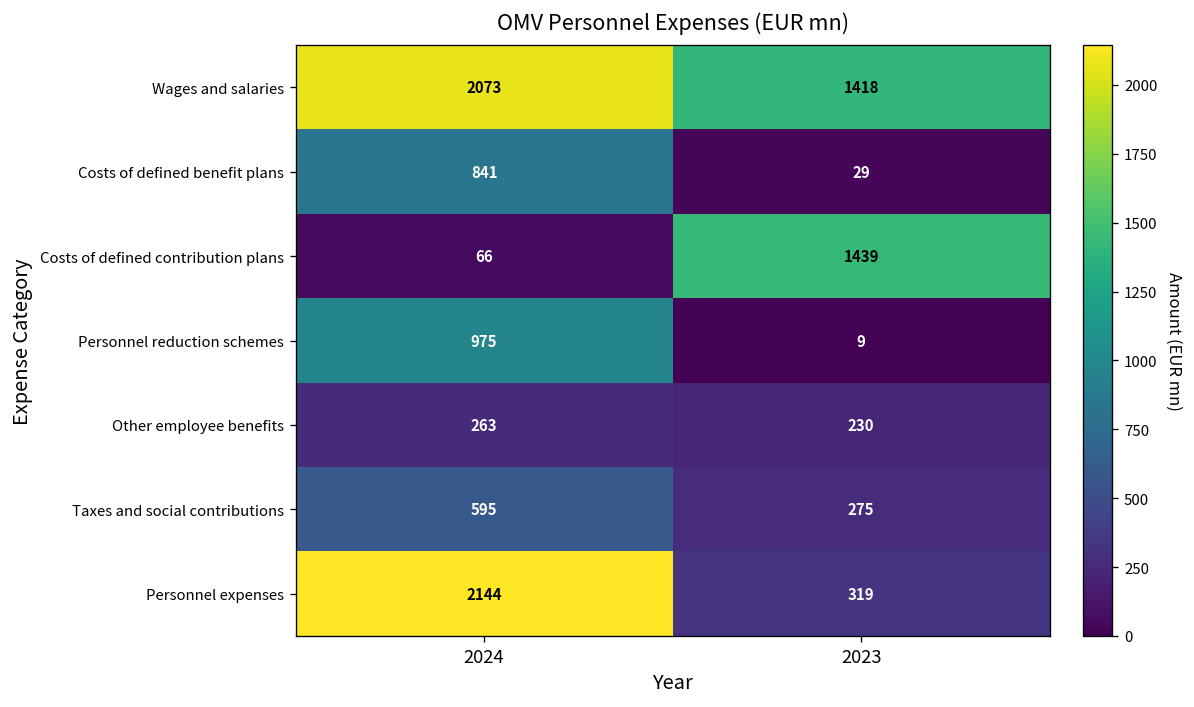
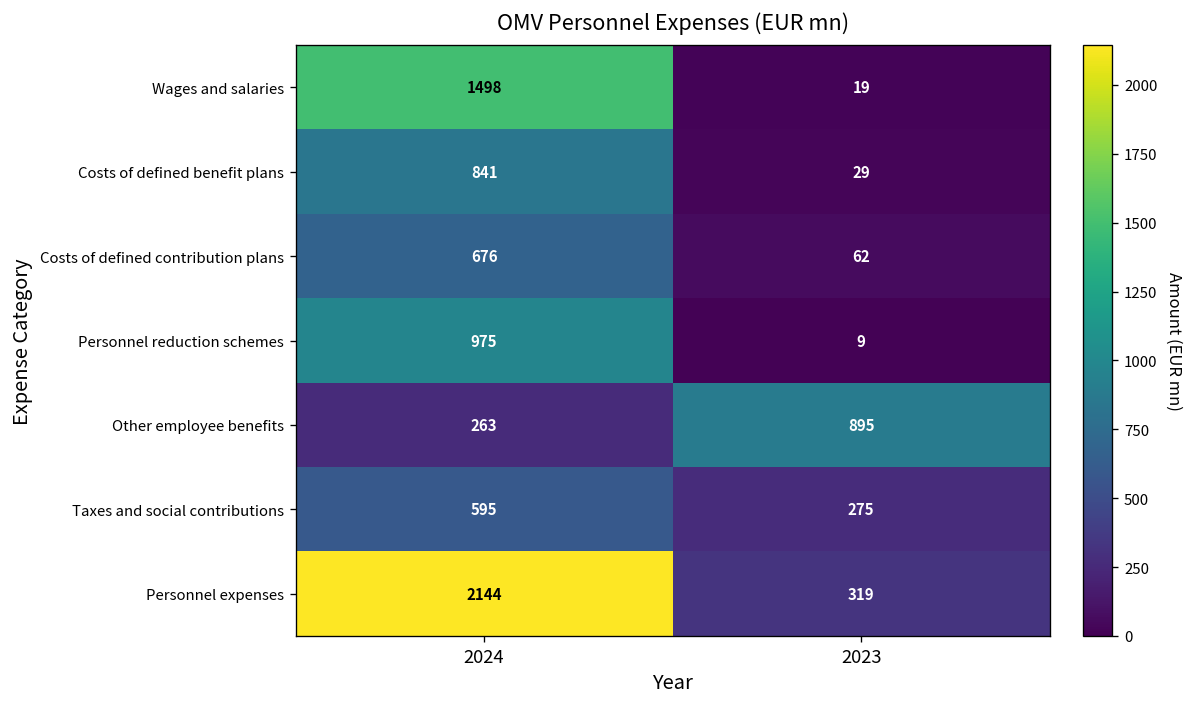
Wages and salaries, 2024: 2073 -> 1498
Wages and salaries, 2023: 1418 -> 19
Costs of defined contribution plans, 2024: 66 -> 676
Costs of defined contribution plans, 2023: 1439 -> 62
Other employee benefits, 2023: 230 -> 895
